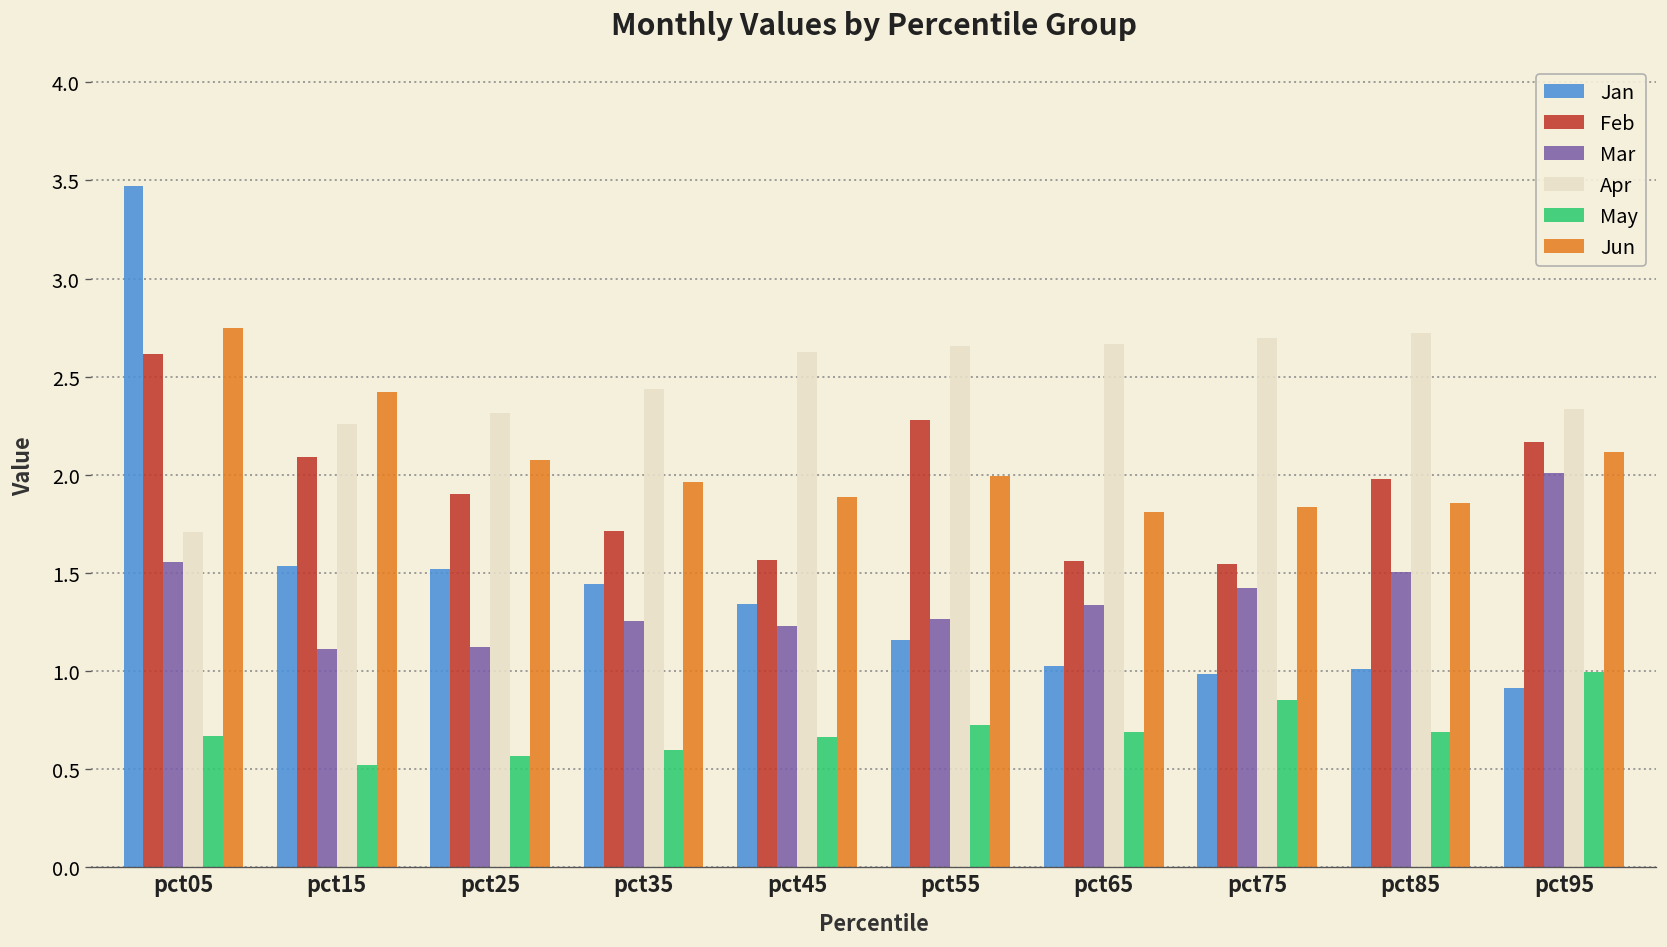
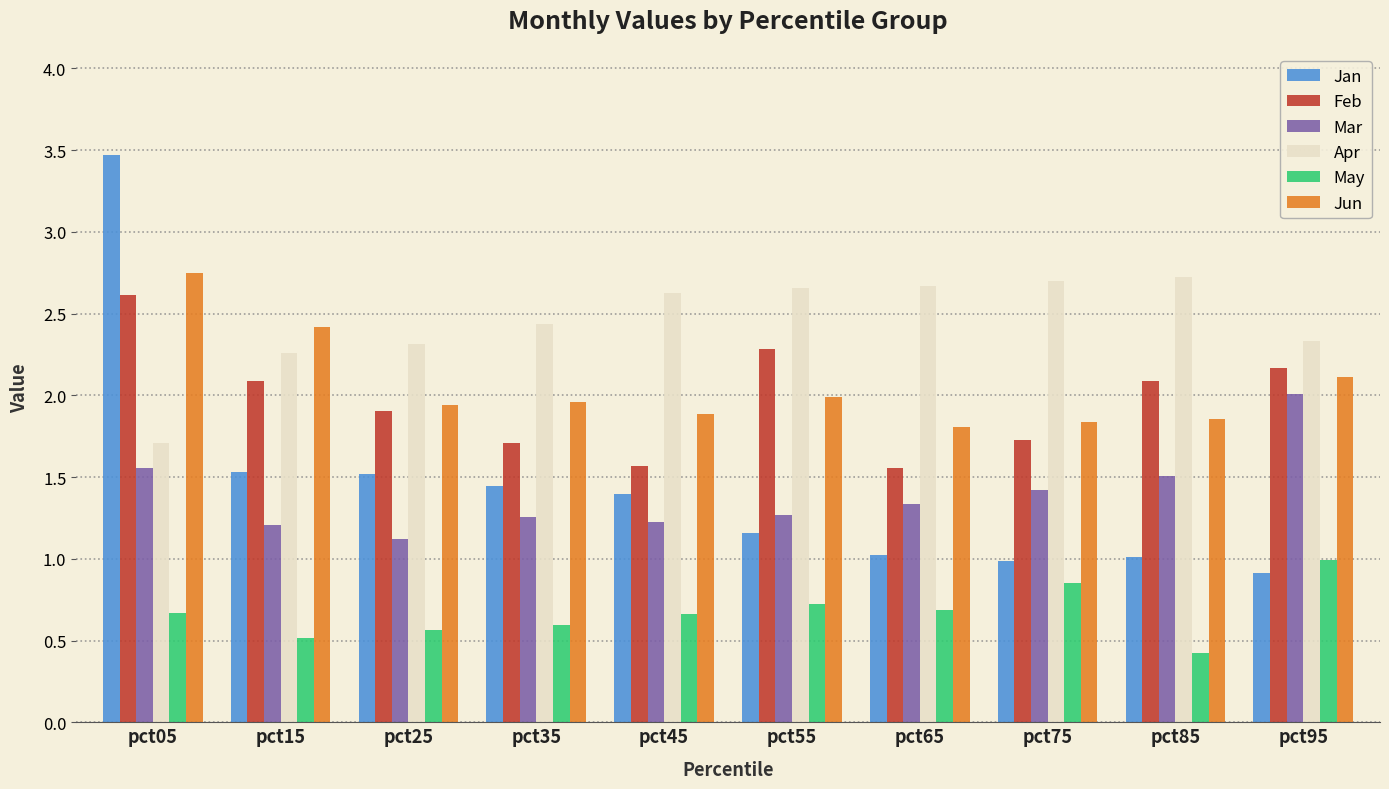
Mar, pct15: 1.11 -> 1.21
Jun, pct25: 2.08 -> 1.94
Jan, pct45: 1.34 -> 1.40
Feb, pct75: 1.54 -> 1.73
Feb, pct85: 1.98 -> 2.09
May, pct85: 0.69 -> 0.42
